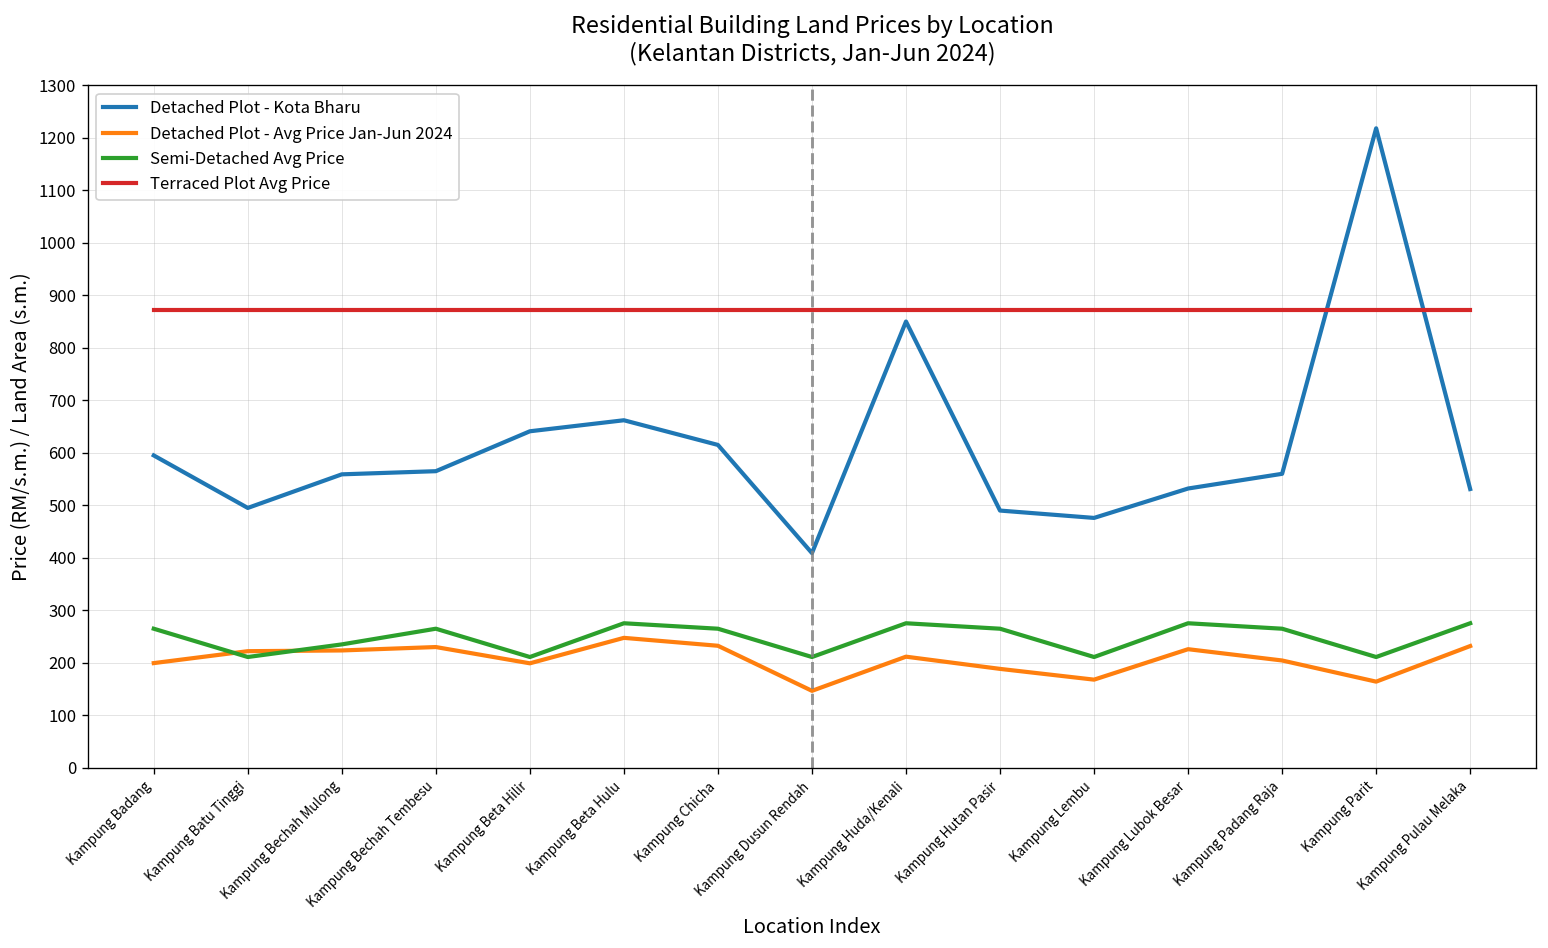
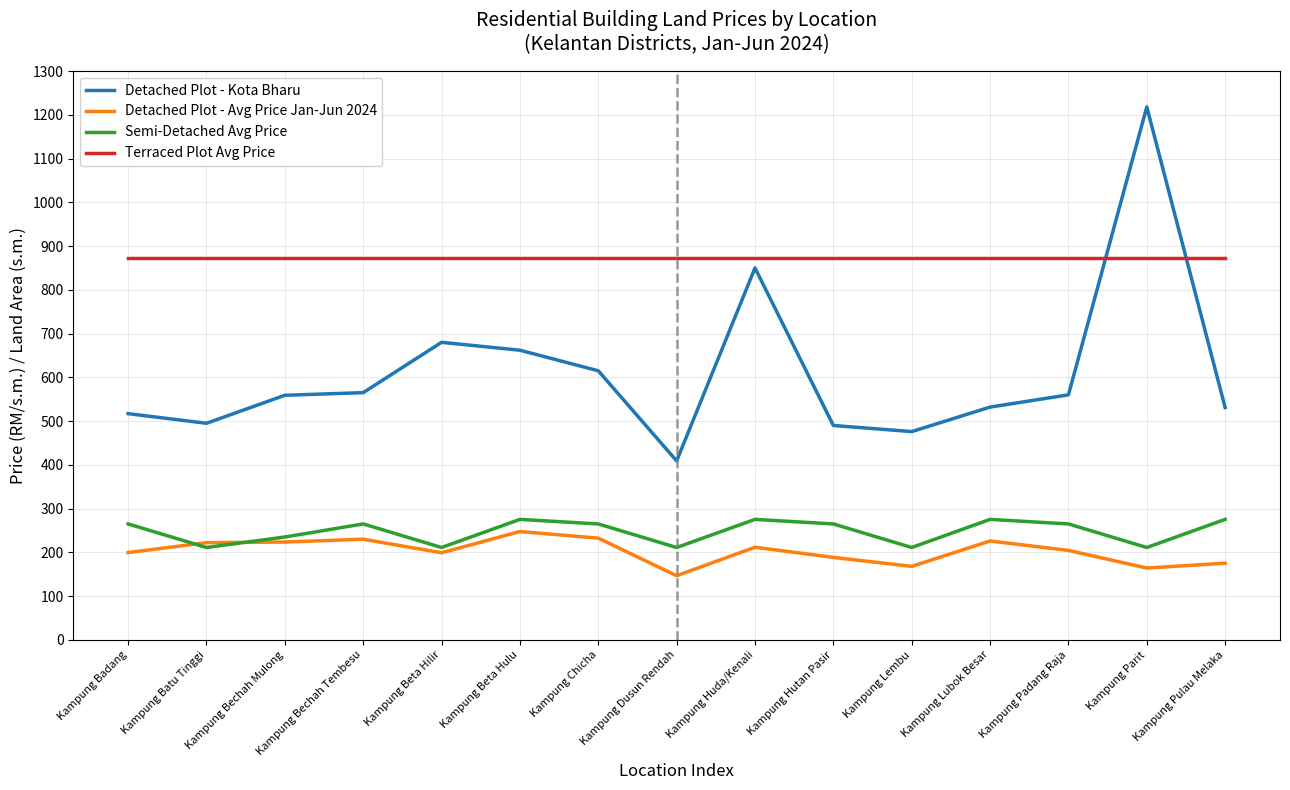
Detached Plot - Kota Bharu, Kampung Badang: 600 -> 520
Detached Plot - Kota Bharu, Kampung Beta Hilir: 640 -> 680
Detached Plot - Avg Price Jan-Jun 2024, Kampung Pulau Melaka: 230 -> 180
